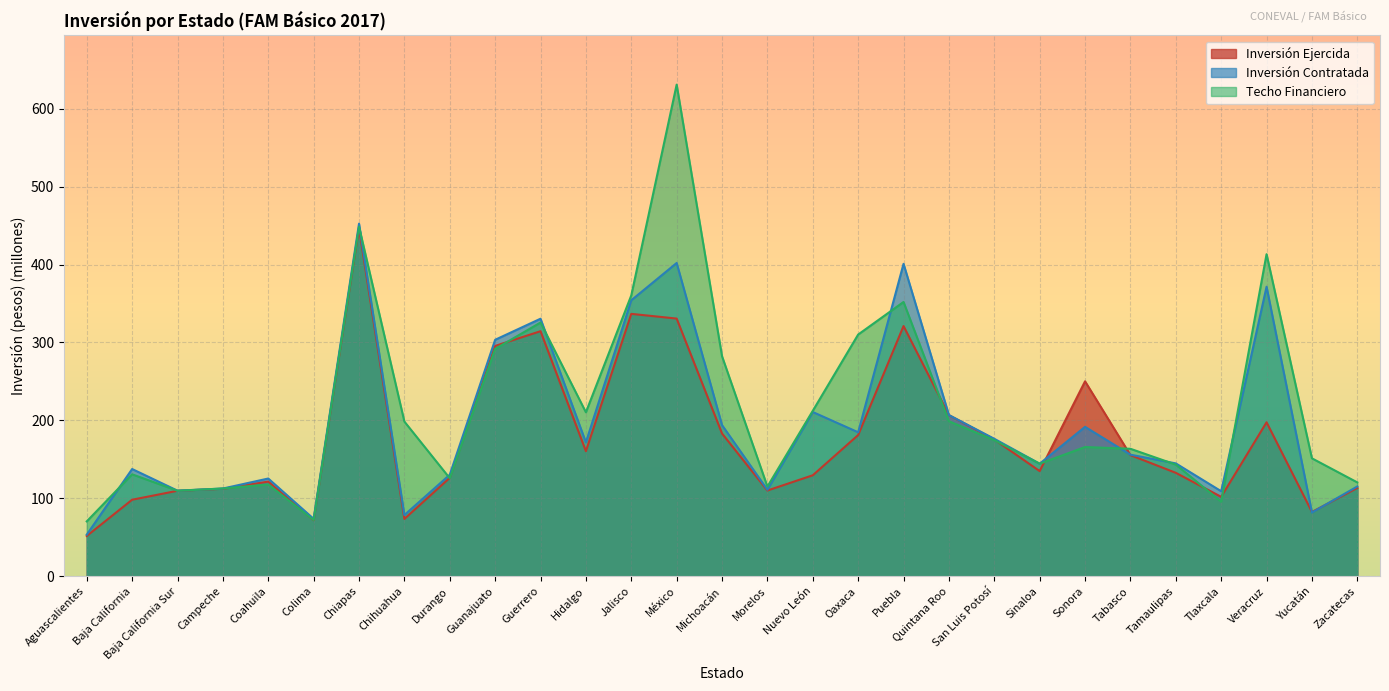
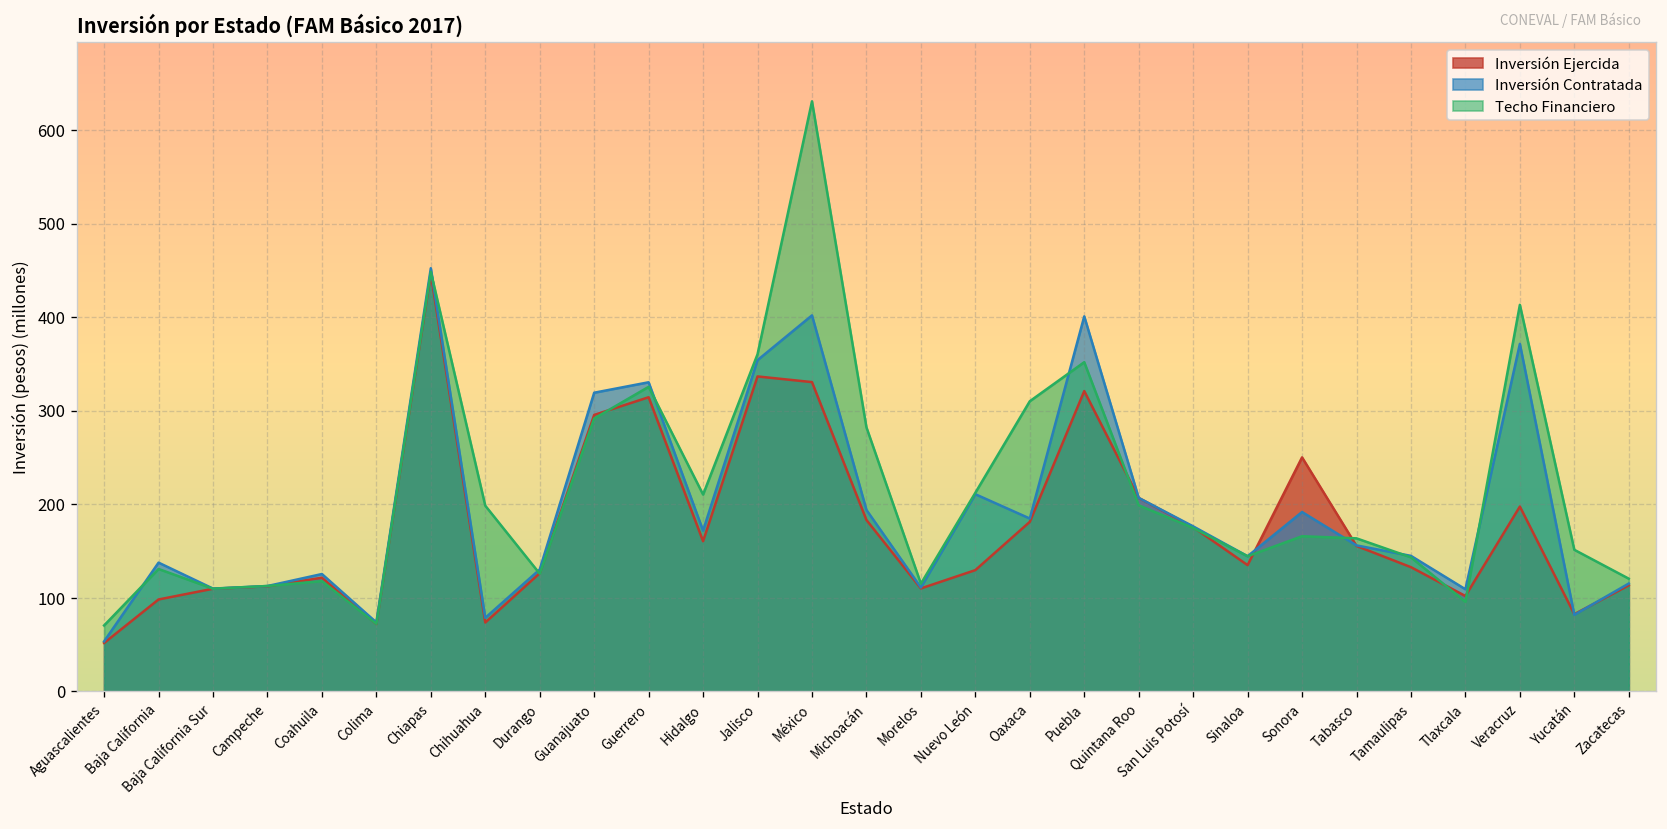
Inversión Contratada, Guanajuato: 300 -> 320
